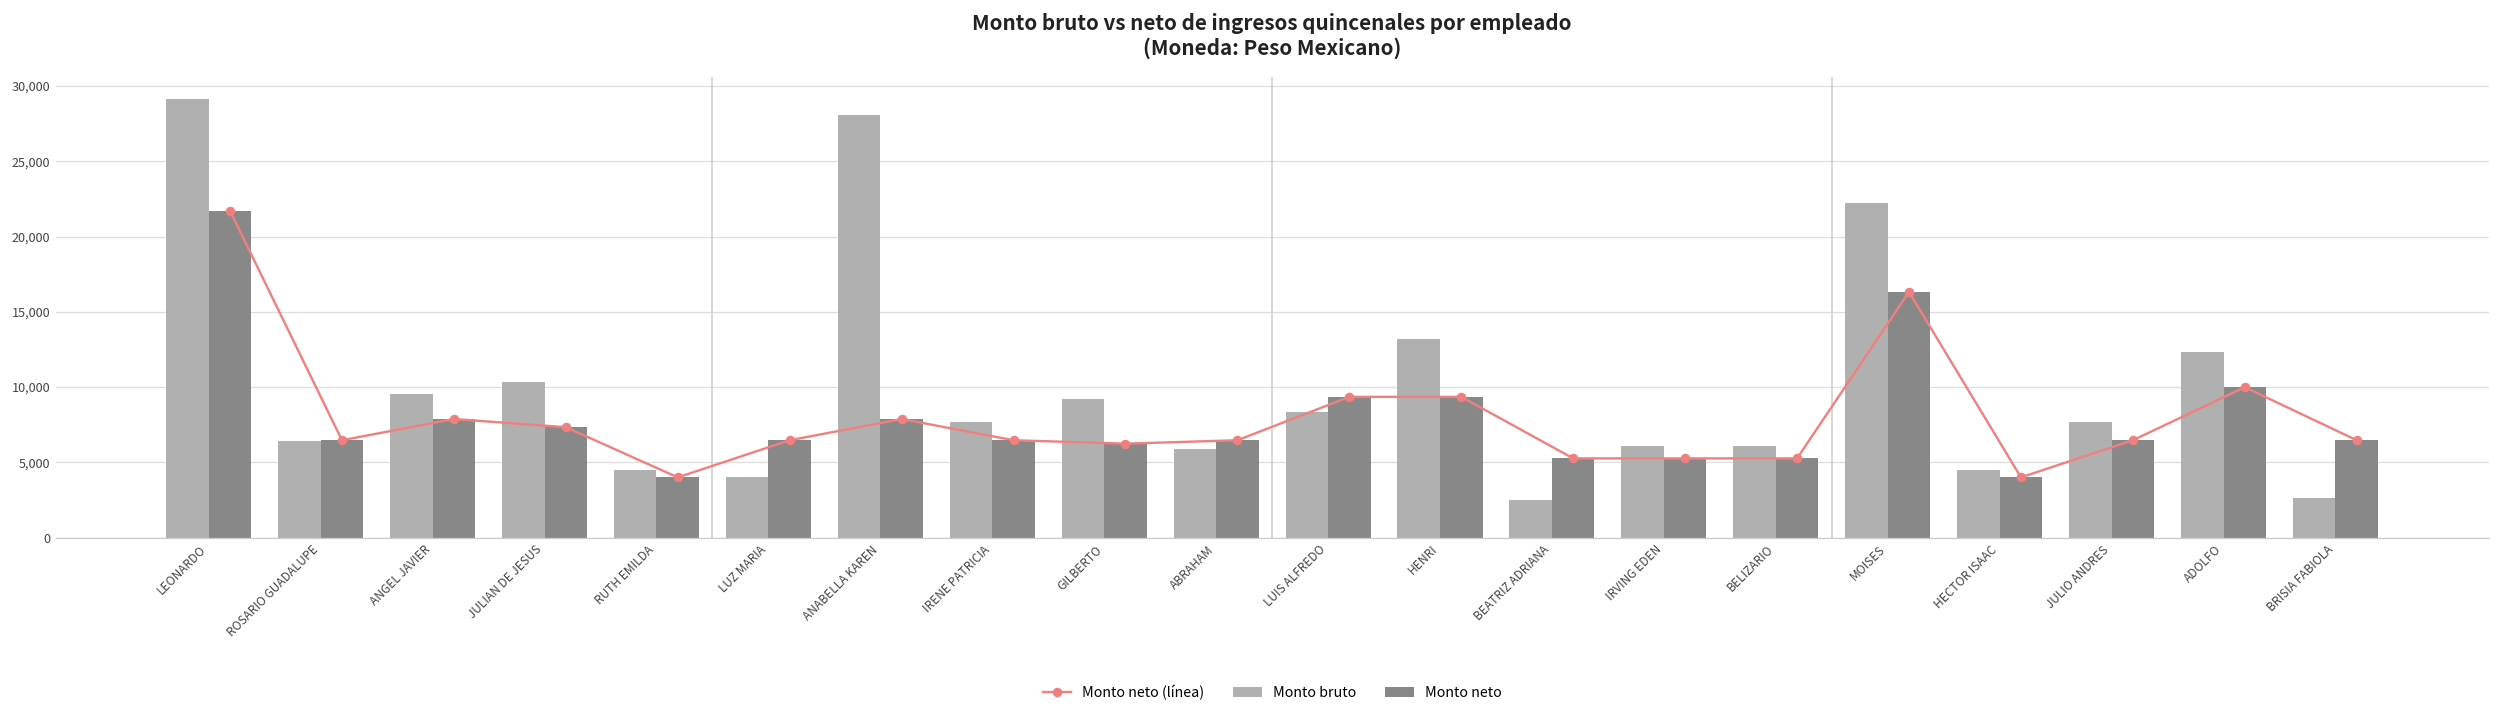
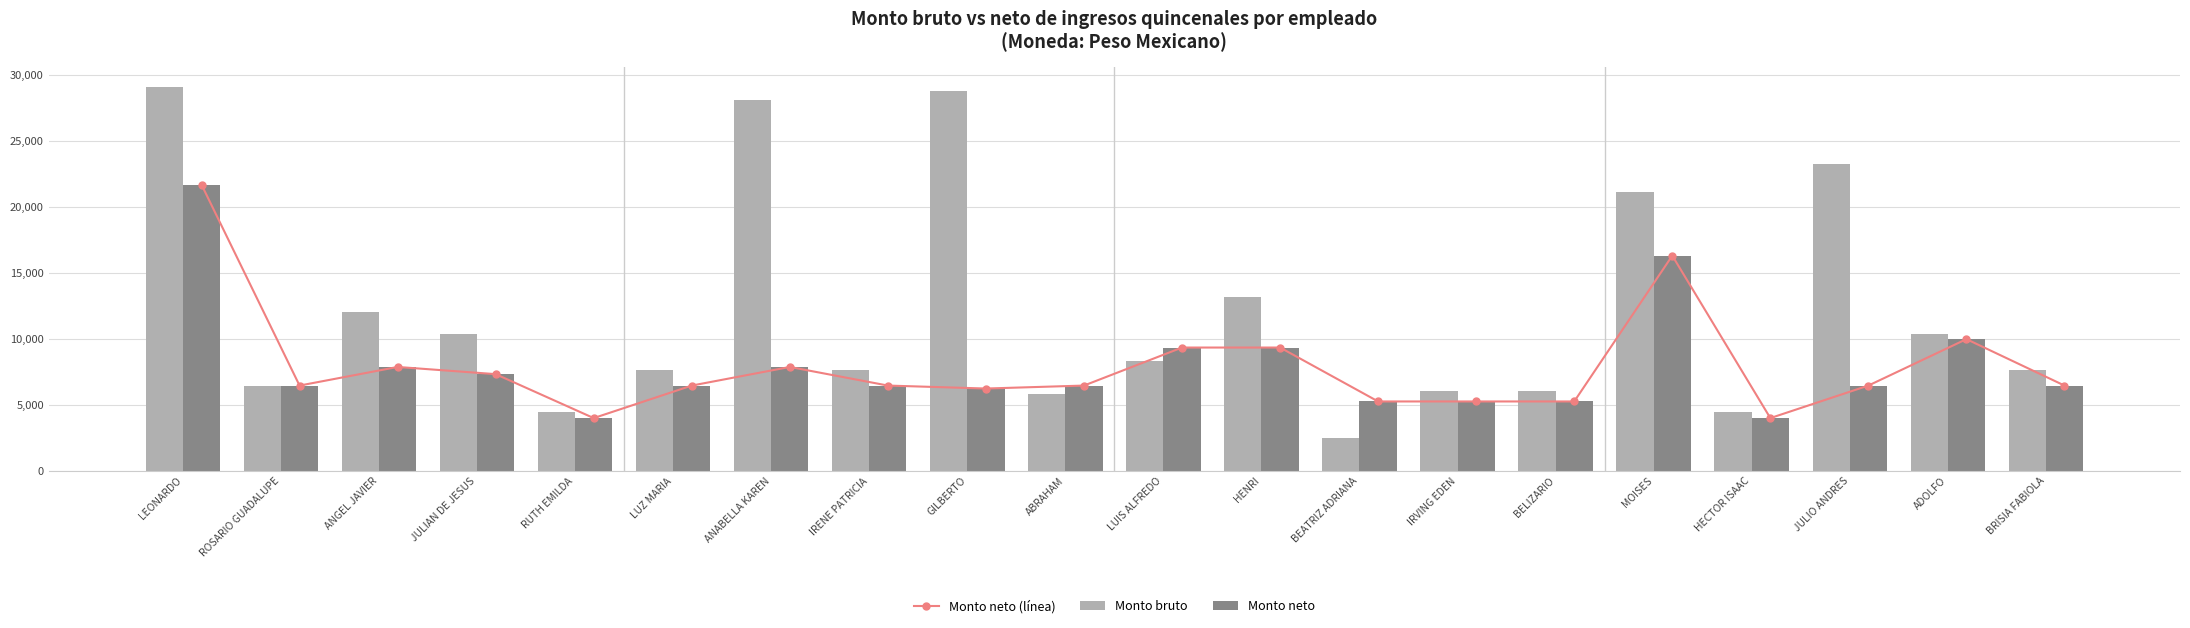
Monto bruto, ANGEL JAVIER: 9,500 -> 12,000
Monto bruto, LUZ MARIA: 4,000 -> 7,700
Monto bruto, GILBERTO: 9,200 -> 28,800
Monto bruto, MOISES: 22,200 -> 21,100
Monto bruto, JULIO ANDRES: 7,700 -> 23,300
Monto bruto, ADOLFO: 12,300 -> 10,400
Monto bruto, BRISIA FABIOLA: 2,600 -> 7,700
